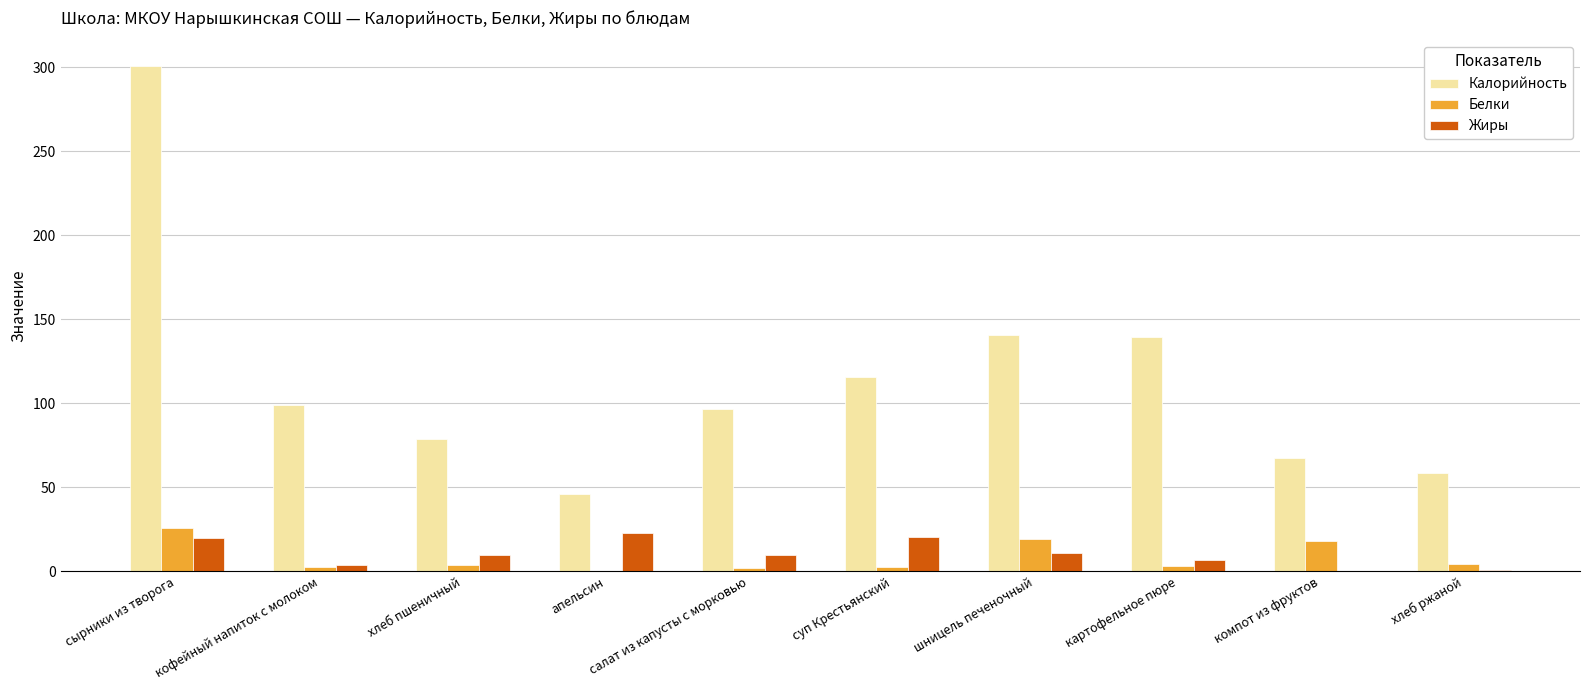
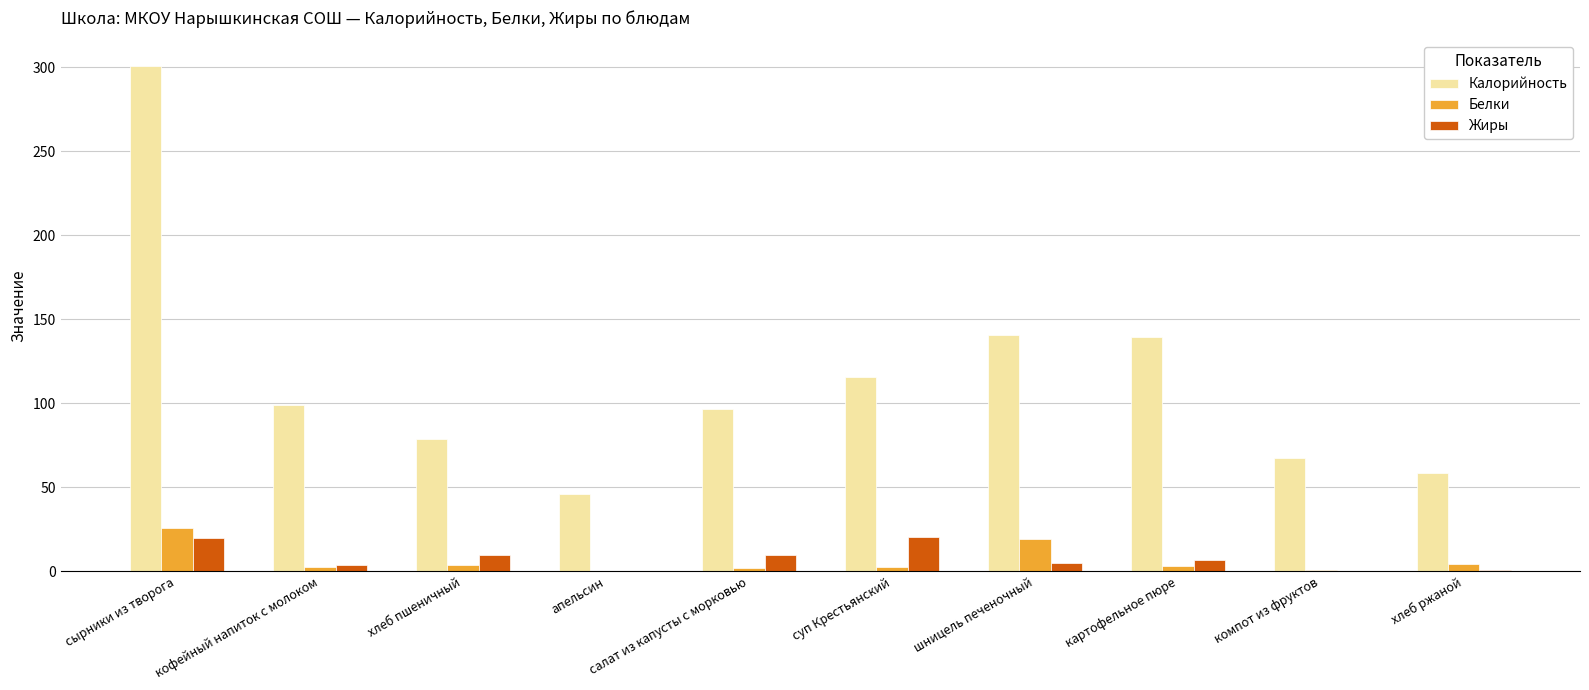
Жиры, апельсин: 23 -> 0
Жиры, шницель печеночный: 11 -> 5
Белки, компот из фруктов: 18 -> 1
